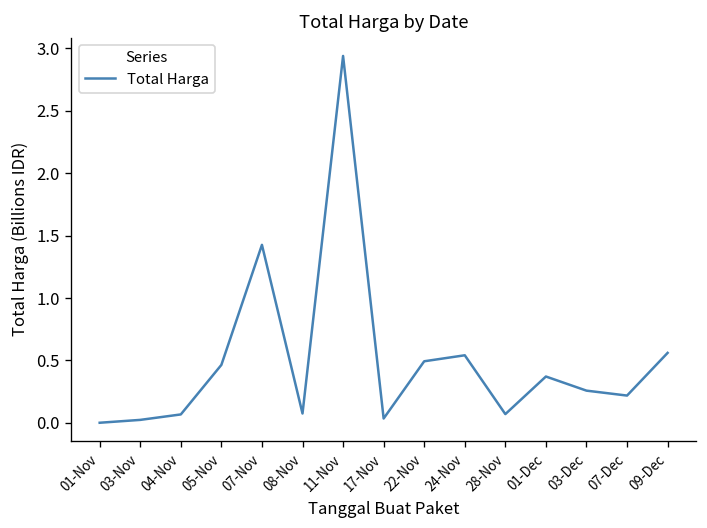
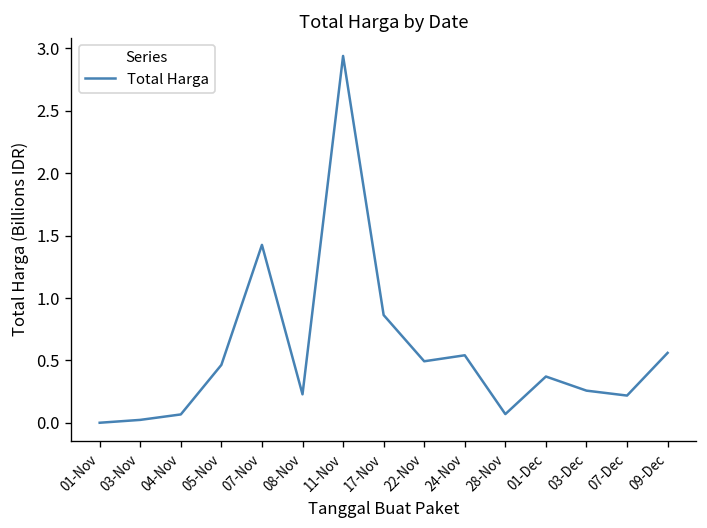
08-Nov: 0.07 -> 0.23
17-Nov: 0.03 -> 0.86
